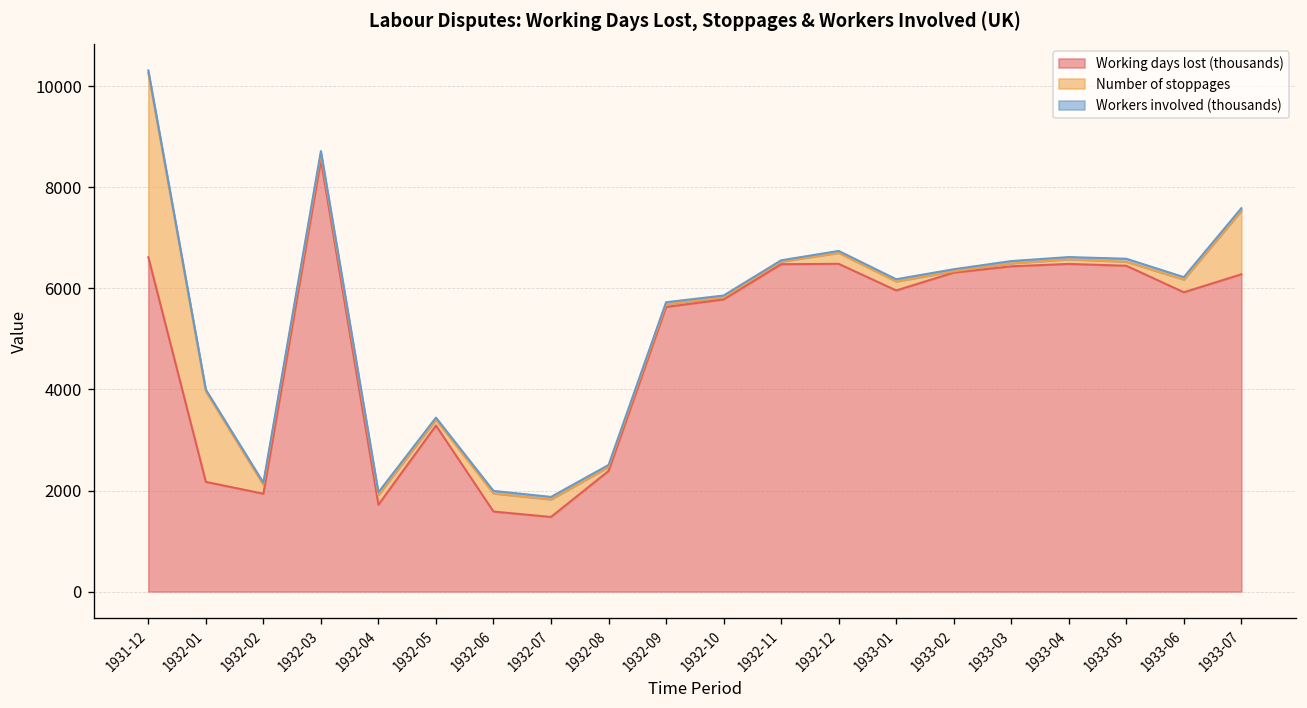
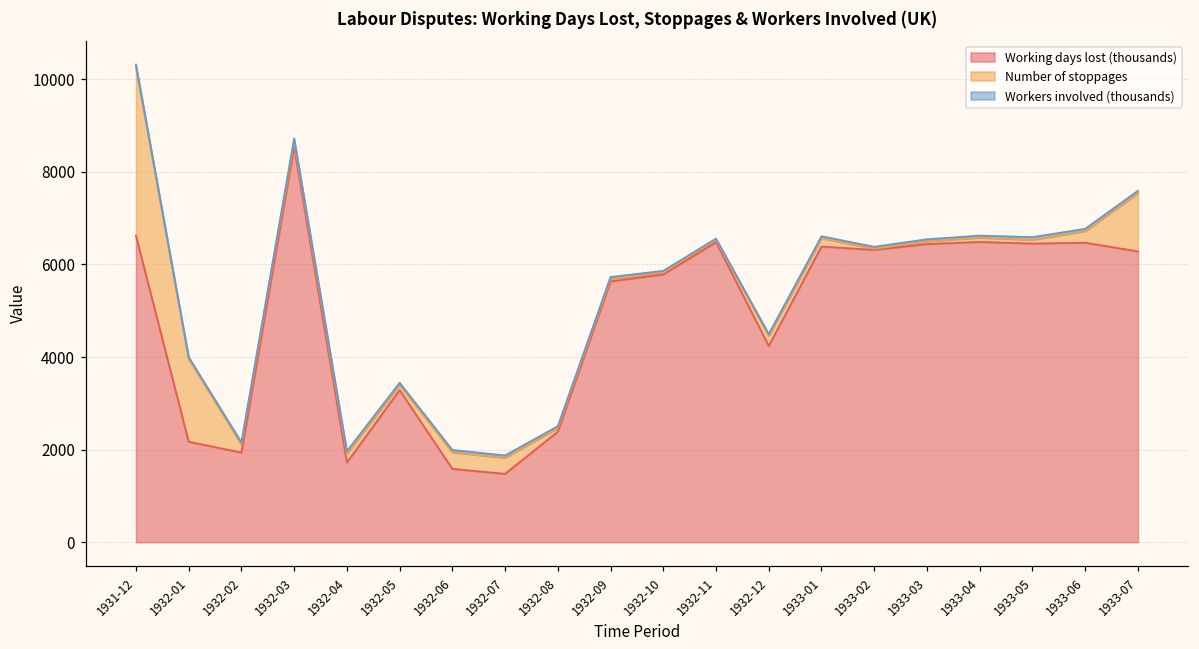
Working days lost (thousands), 1932-12: 6500 -> 4200
Working days lost (thousands), 1933-01: 6000 -> 6400
Working days lost (thousands), 1933-06: 5900 -> 6500
